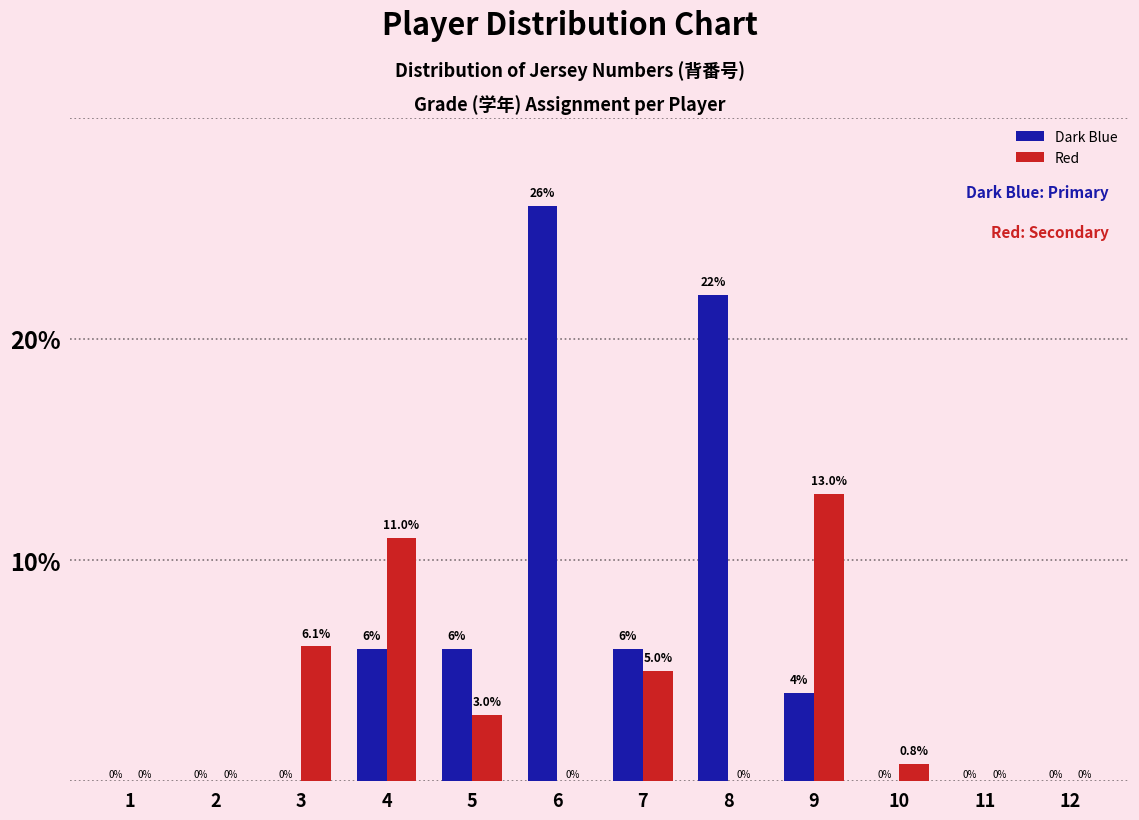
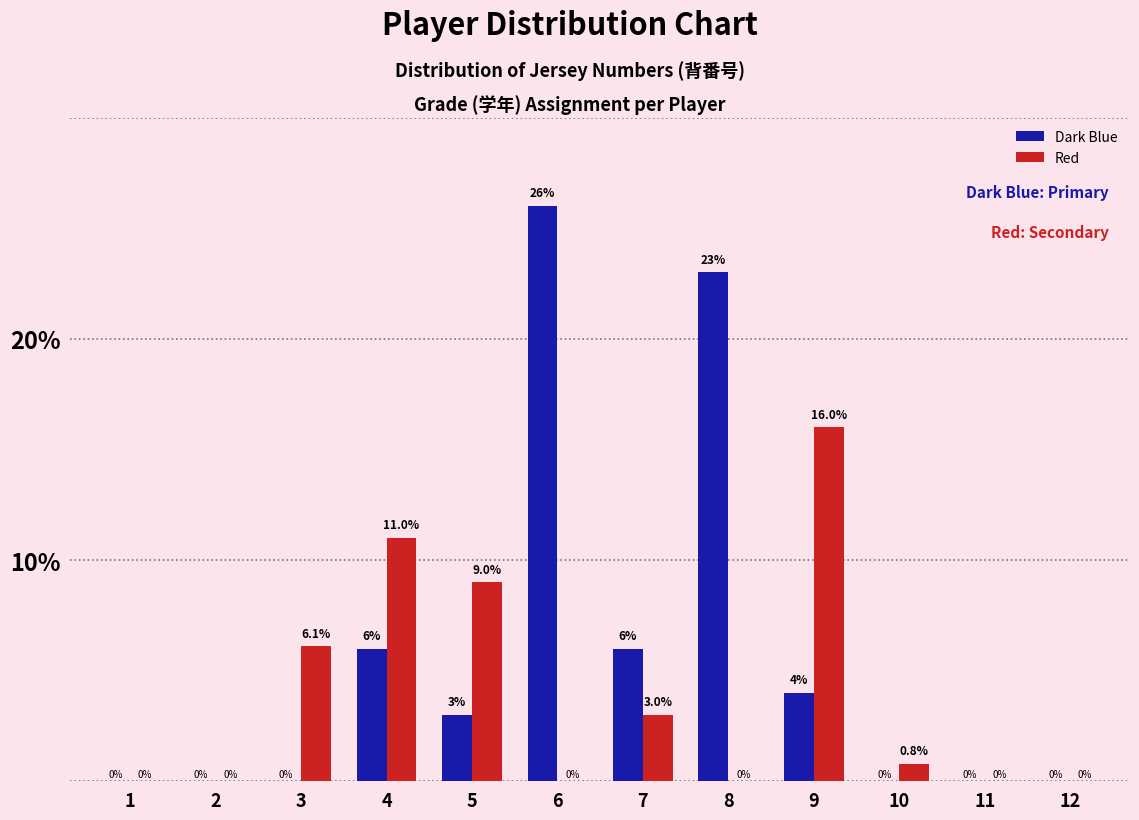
Dark Blue, 5: 6% -> 3%
Red, 5: 3.0% -> 9.0%
Red, 7: 5.0% -> 3.0%
Dark Blue, 8: 22% -> 23%
Red, 9: 13.0% -> 16.0%
